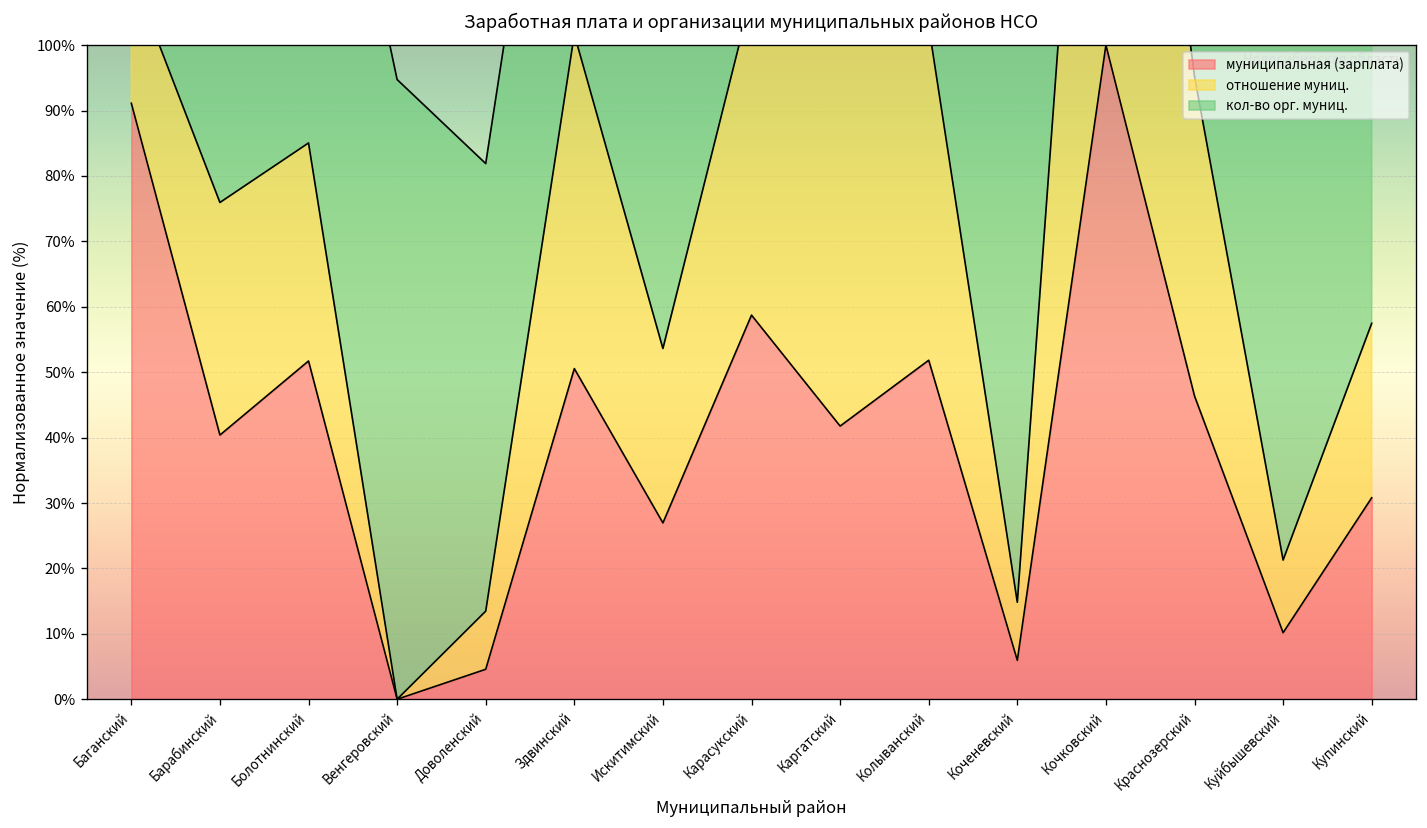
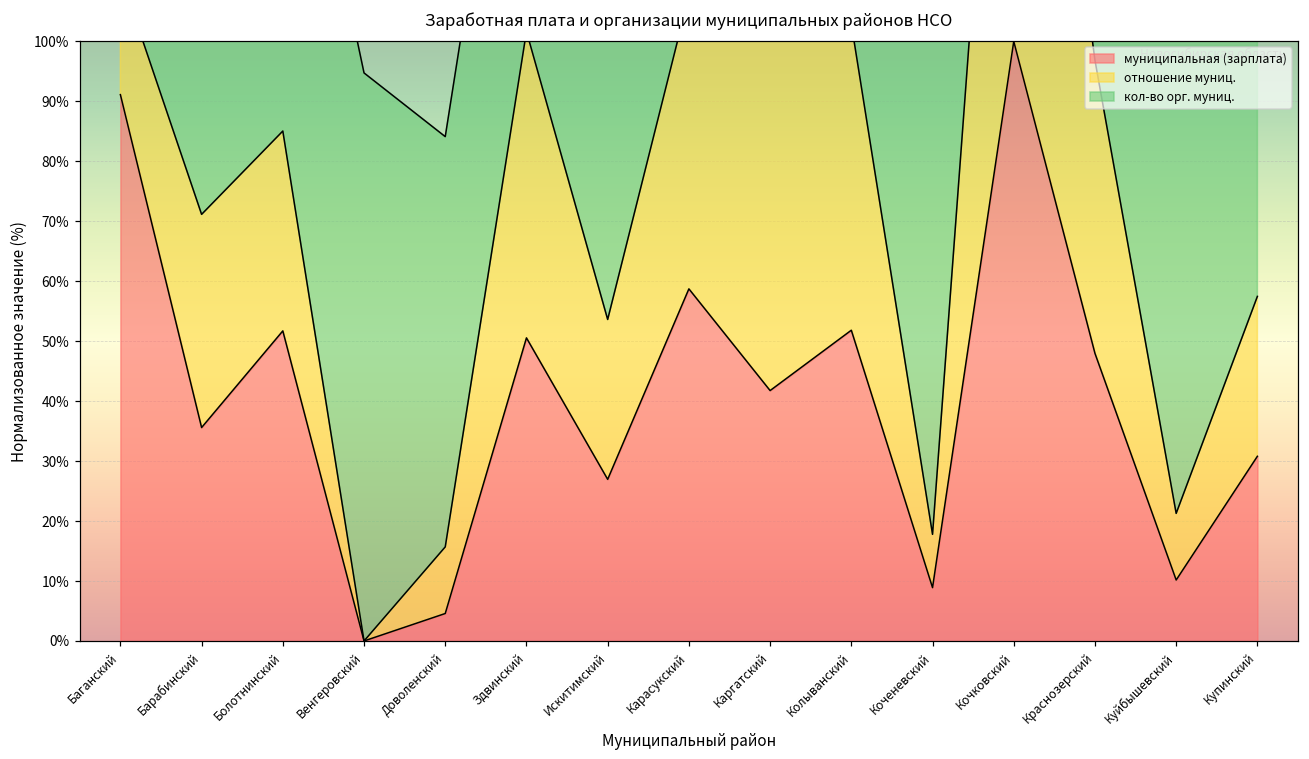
муниципальная (зарплата), Барабинский: 40% -> 36%
отношение муниц., Доволенский: 9% -> 11%
муниципальная (зарплата), Коченевский: 6% -> 9%
муниципальная (зарплата), Краснозерский: 46% -> 48%
